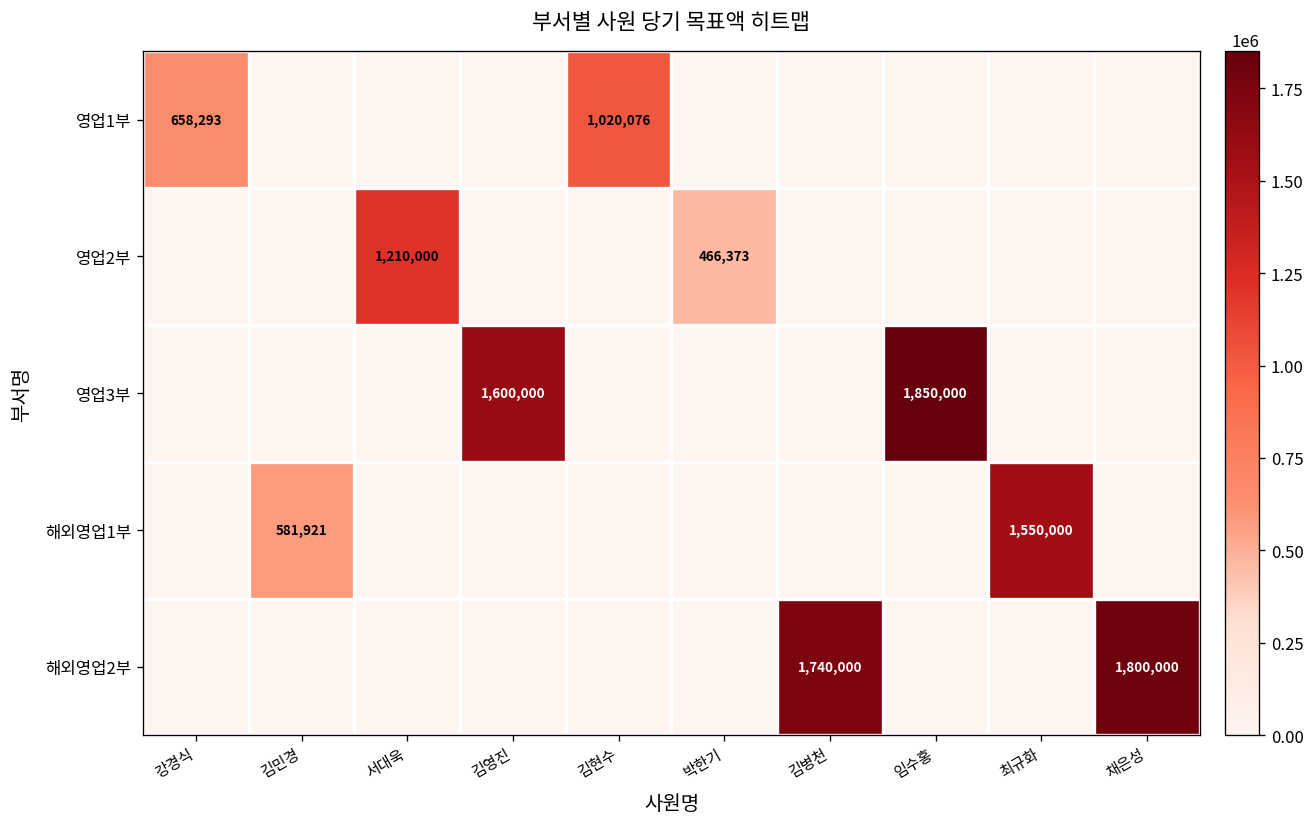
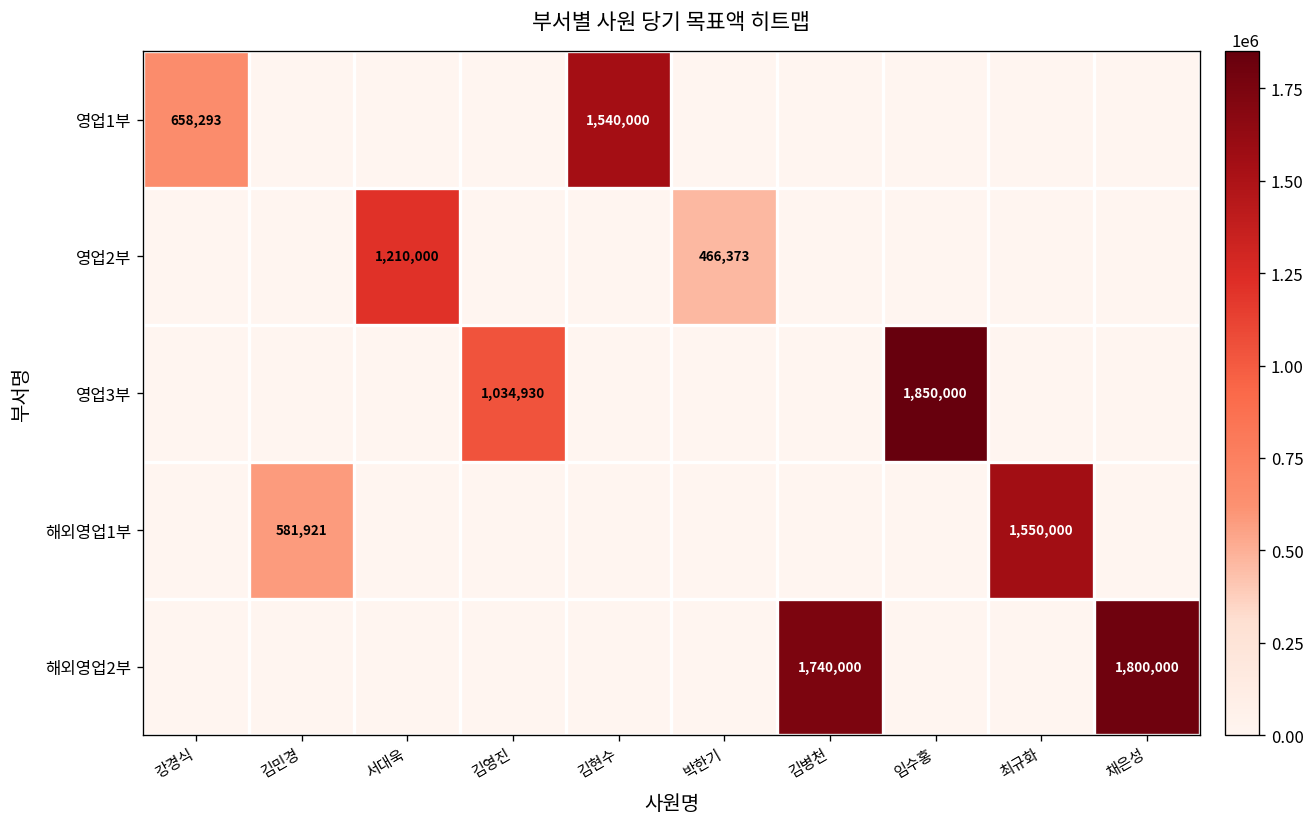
영업1부, 김현수: 1,020,076 -> 1,540,000
영업3부, 김영진: 1,600,000 -> 1,034,930
